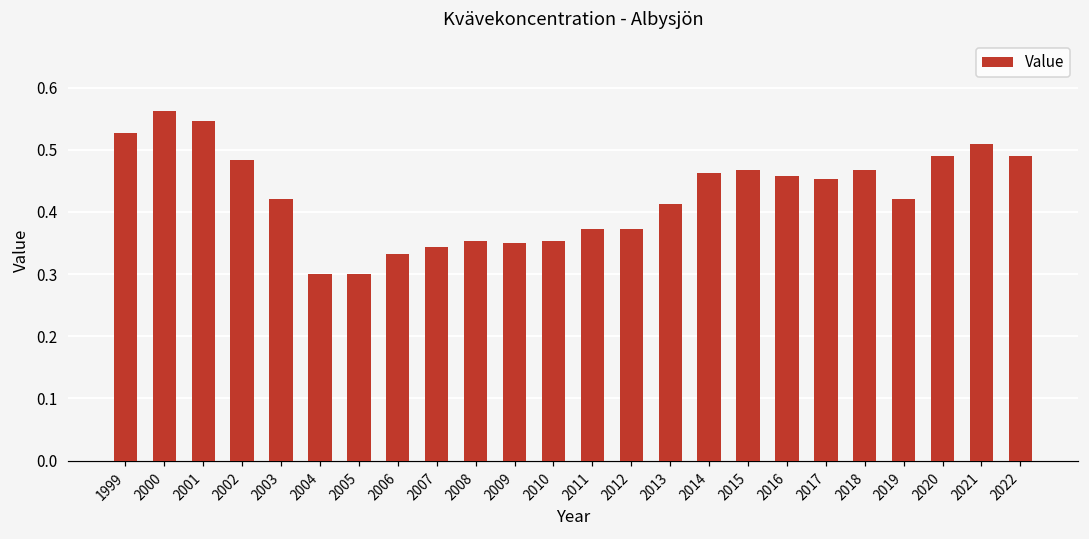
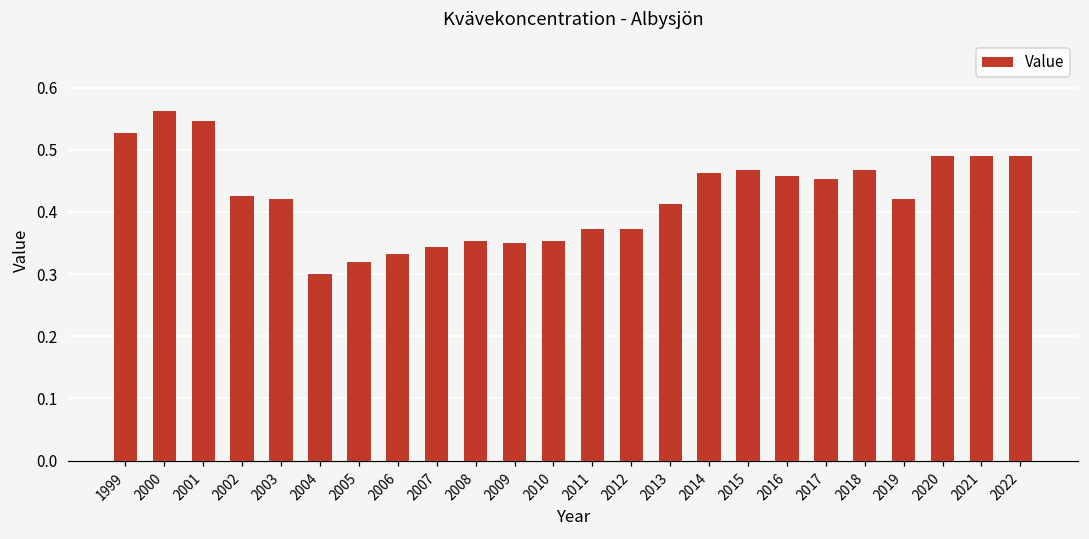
2002: 0.48 -> 0.43
2005: 0.30 -> 0.32
2021: 0.51 -> 0.49
